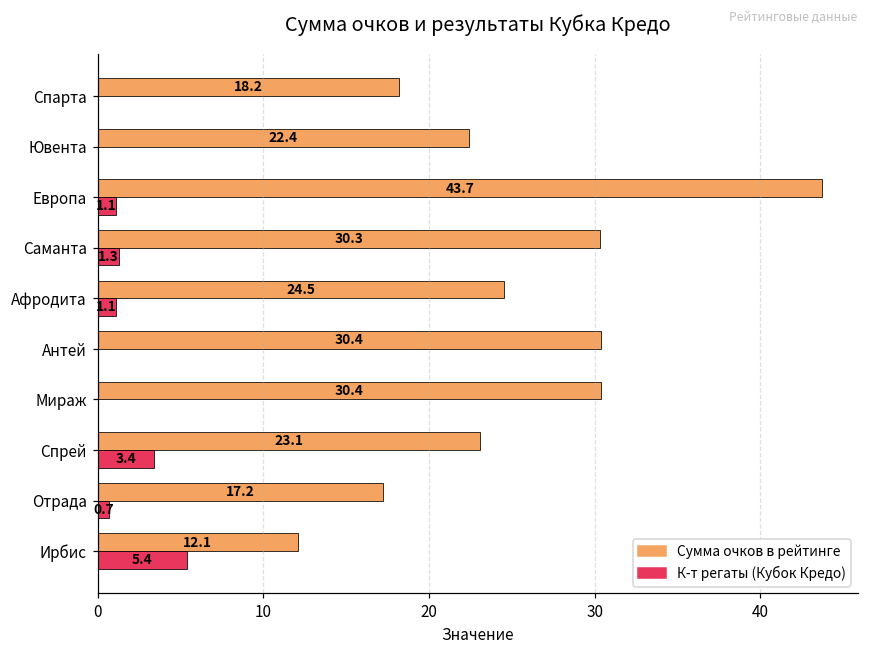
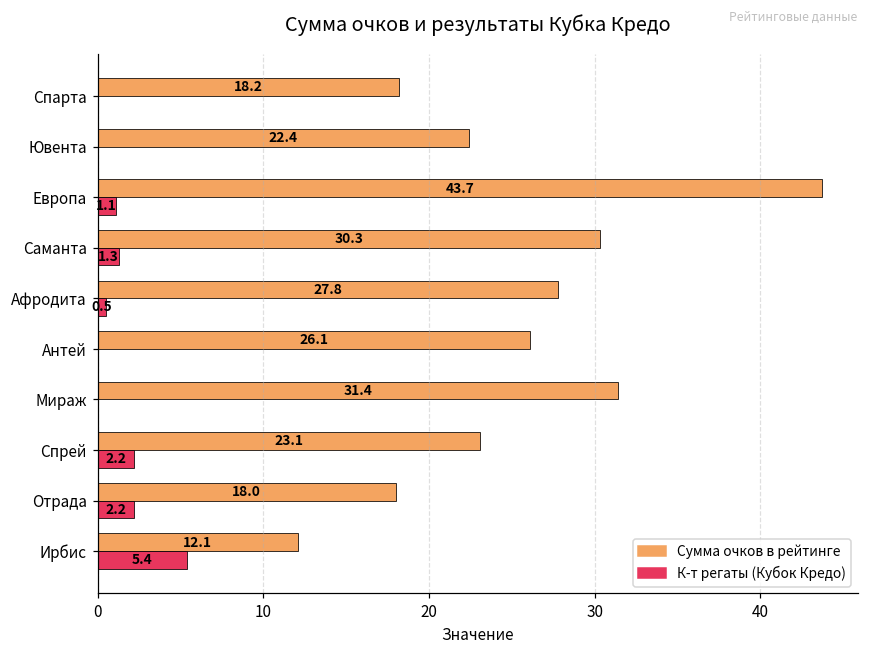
Сумма очков в рейтинге, Афродита: 24.5 -> 27.8
К-т регаты (Кубок Кредо), Афродита: 1.1 -> 0.5
Сумма очков в рейтинге, Антей: 30.4 -> 26.1
Сумма очков в рейтинге, Мираж: 30.4 -> 31.4
К-т регаты (Кубок Кредо), Спрей: 3.4 -> 2.2
Сумма очков в рейтинге, Отрада: 17.2 -> 18.0
К-т регаты (Кубок Кредо), Отрада: 0.7 -> 2.2
